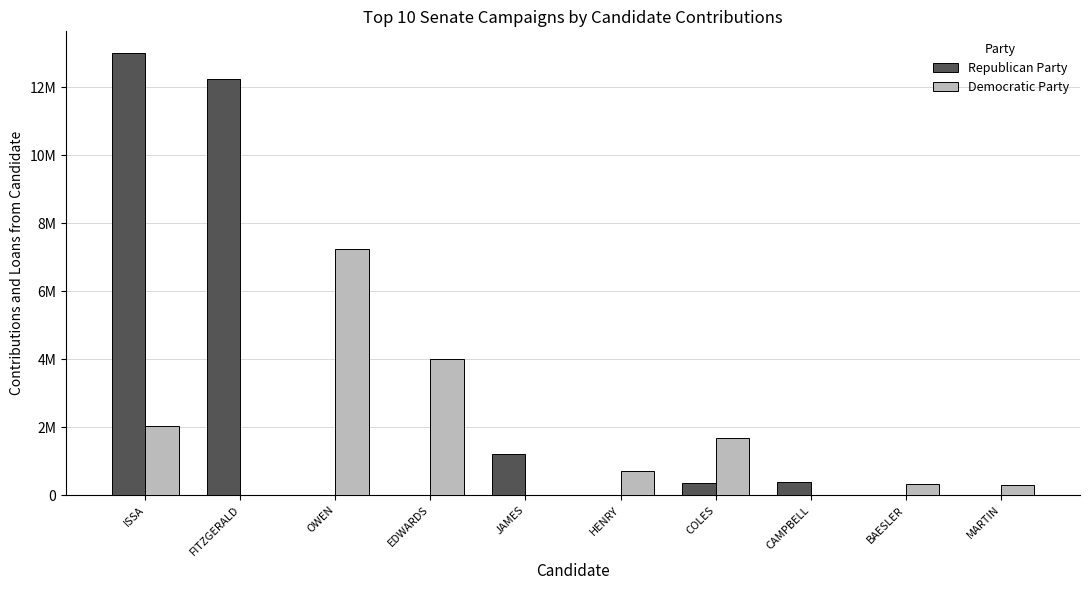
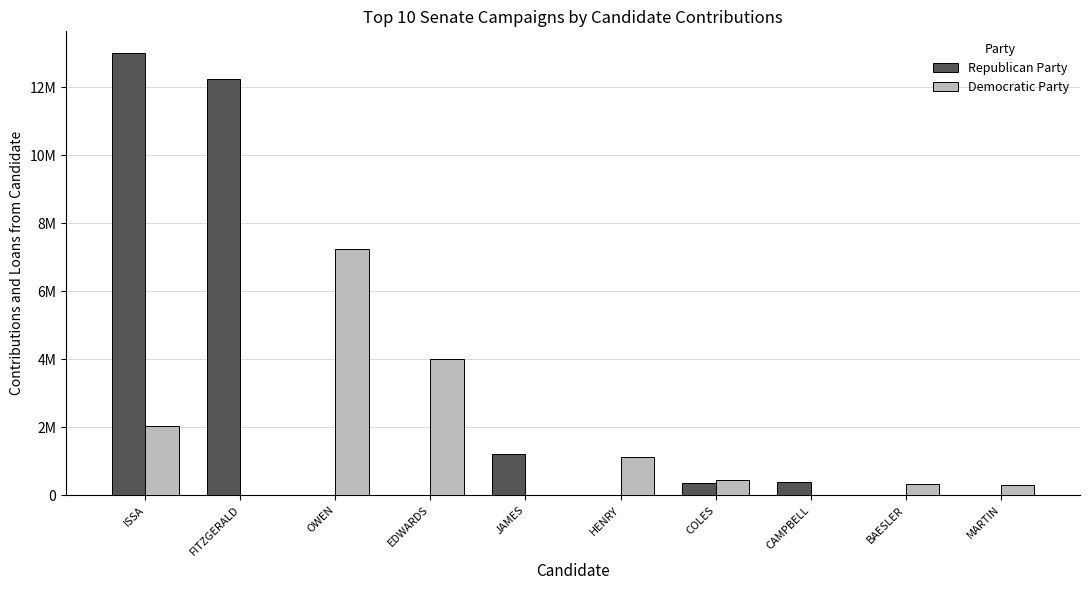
Democratic Party, HENRY: 700000 -> 1100000
Democratic Party, COLES: 1700000 -> 500000
